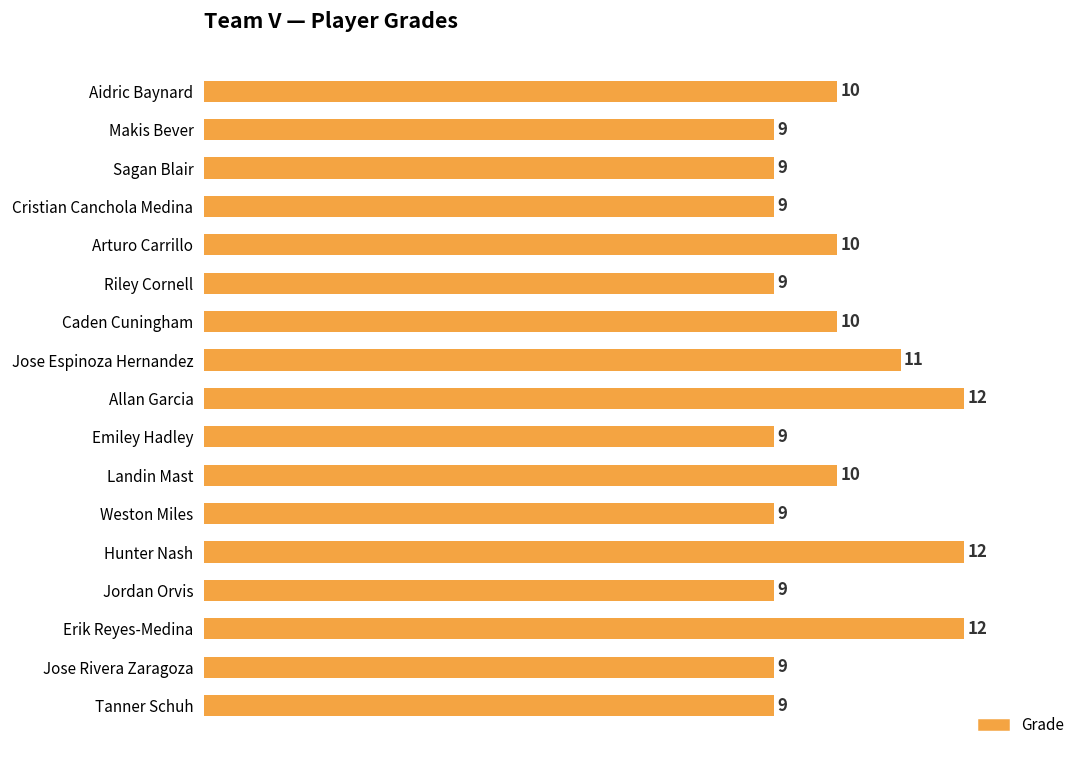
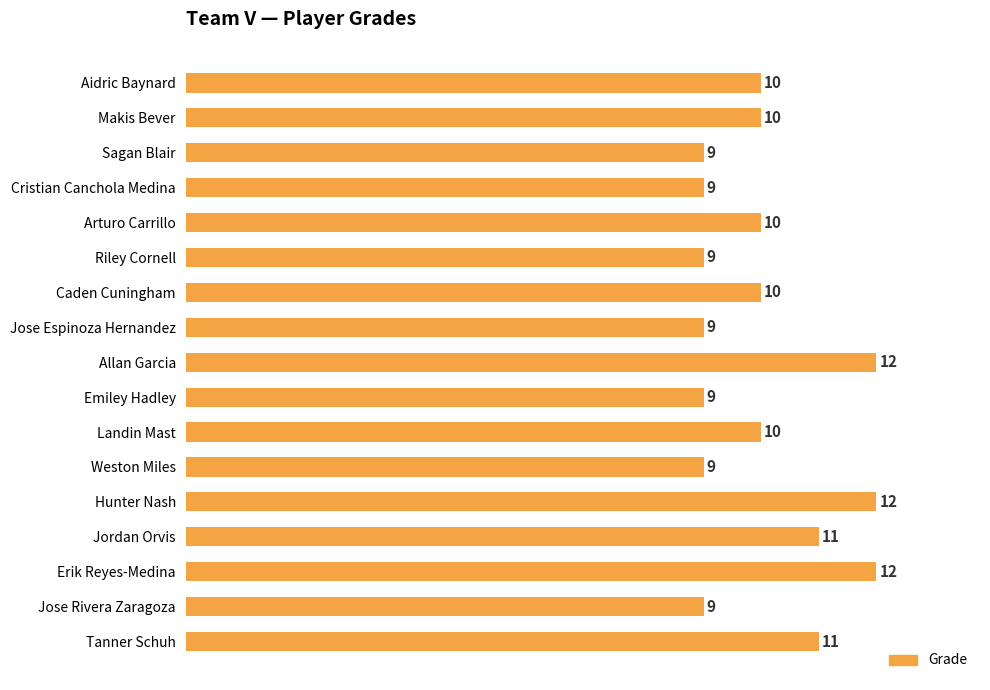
Makis Bever: 9 -> 10
Jose Espinoza Hernandez: 11 -> 9
Jordan Orvis: 9 -> 11
Tanner Schuh: 9 -> 11
